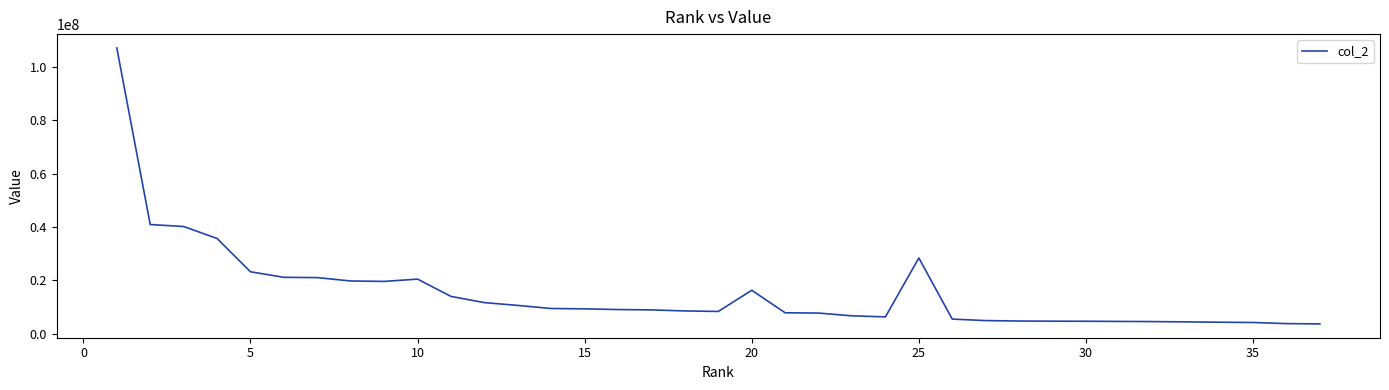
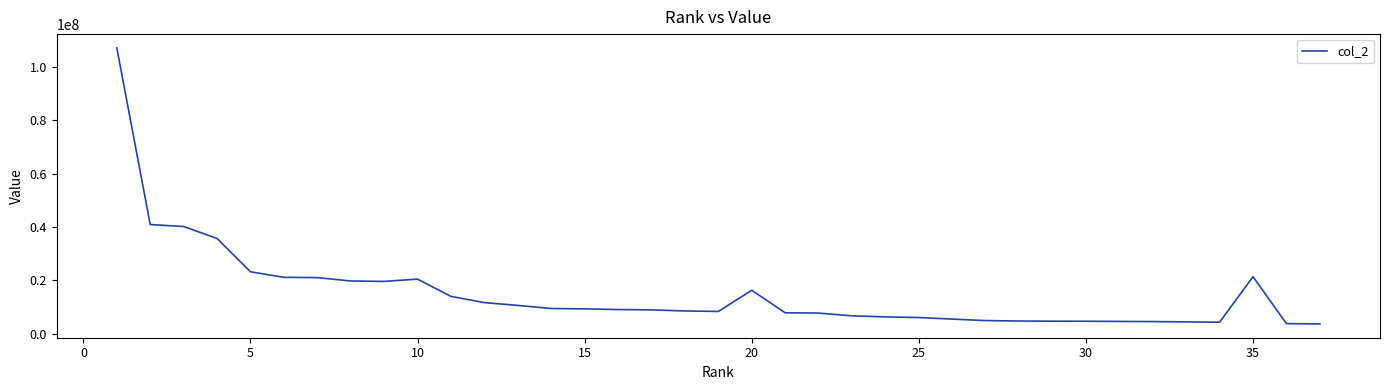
25: 28000000 -> 6000000
35: 4000000 -> 21000000
